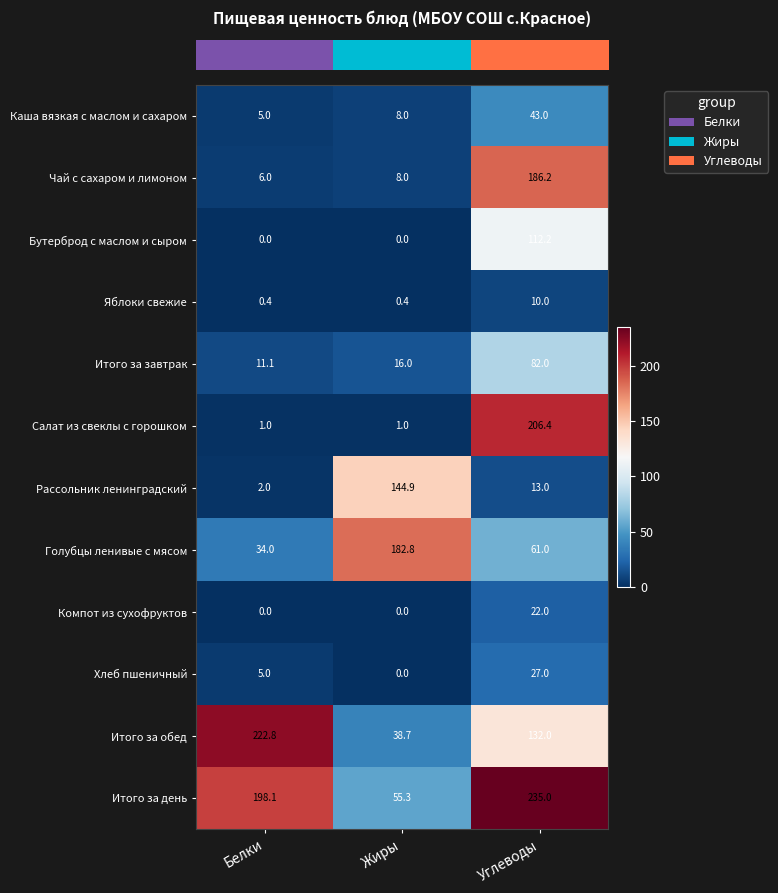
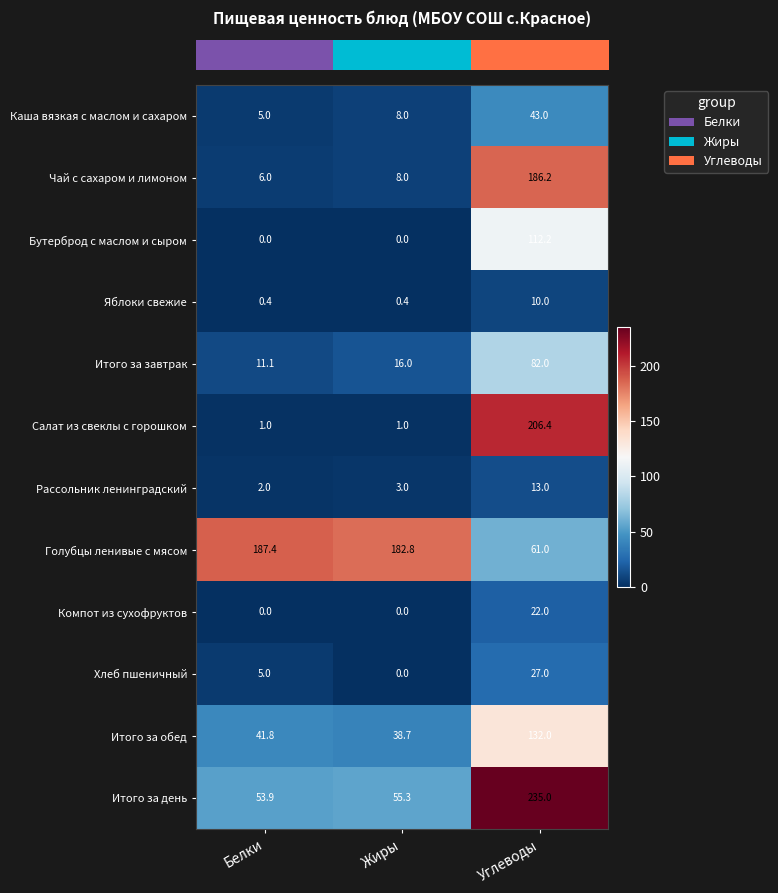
Рассольник ленинградский, Жиры: 144.9 -> 3.0
Голубцы ленивые с мясом, Белки: 34.0 -> 187.4
Итого за обед, Белки: 222.8 -> 41.8
Итого за день, Белки: 198.1 -> 53.9
